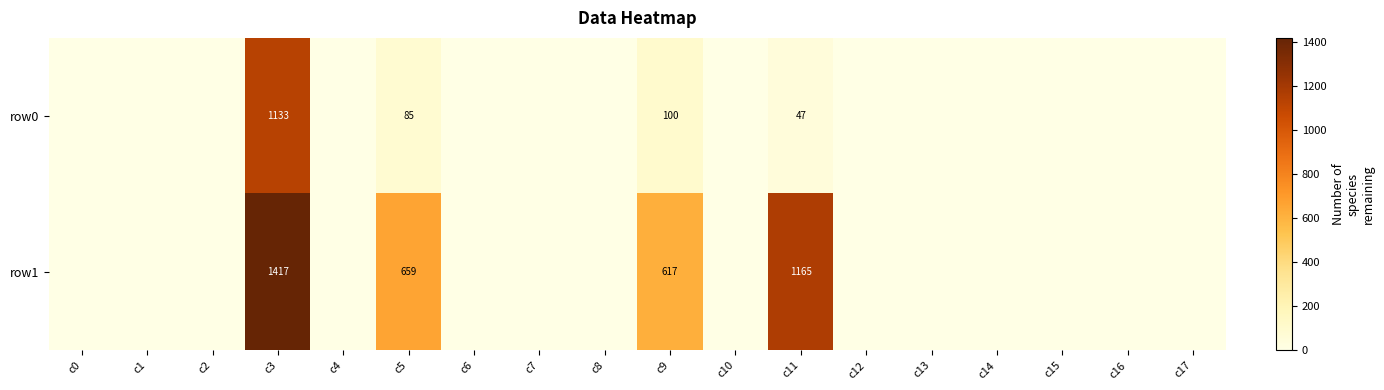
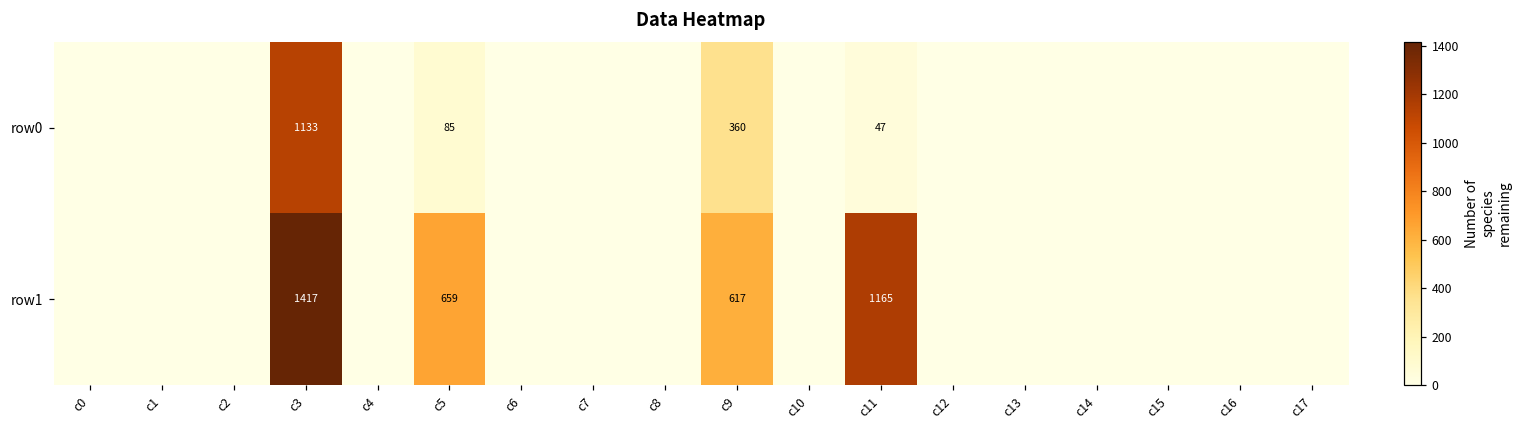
row0, c9: 100 -> 360
